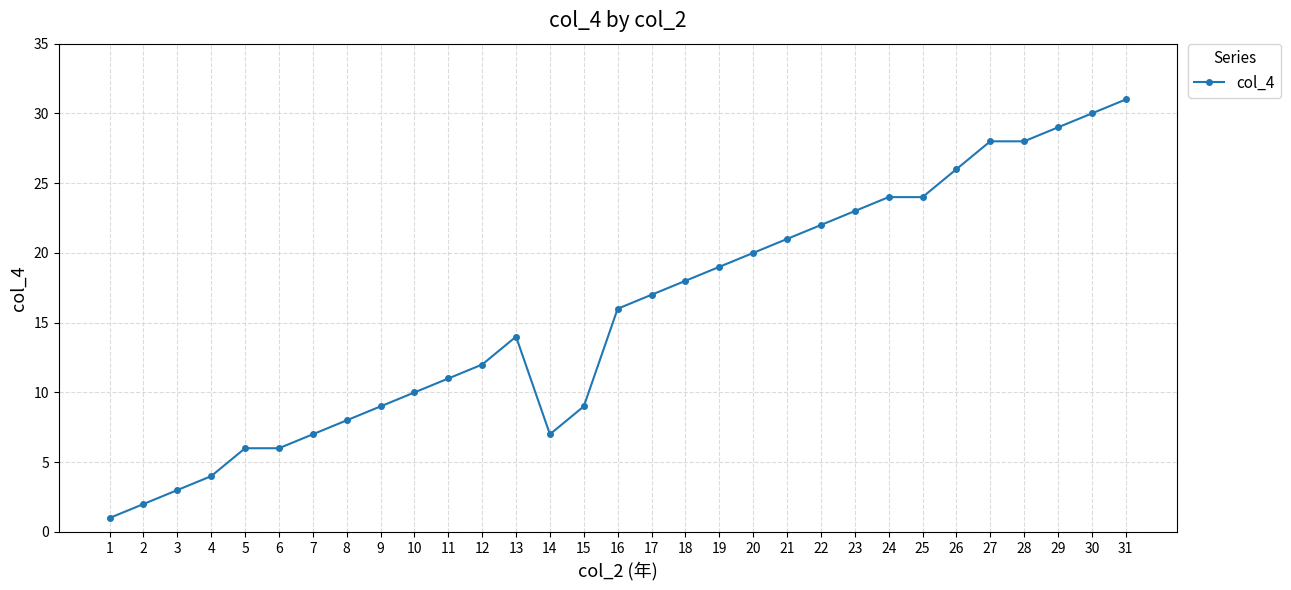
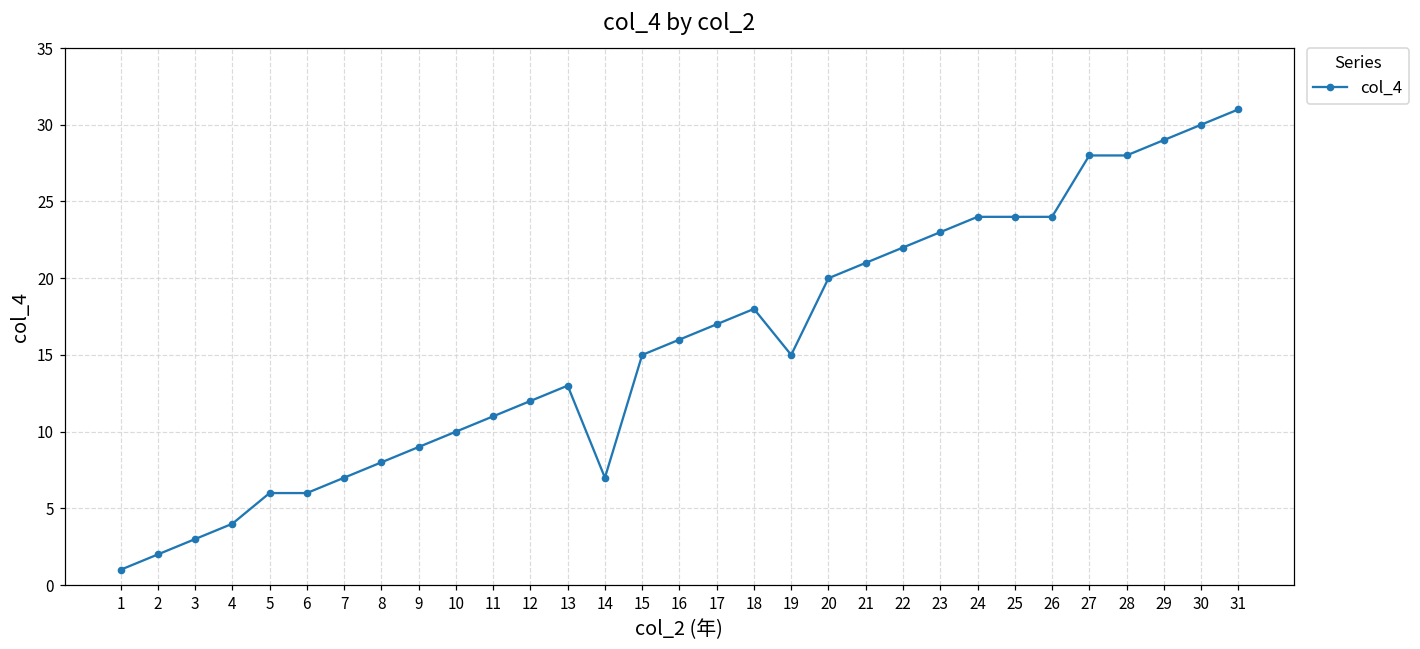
13: 14 -> 13
15: 9 -> 15
19: 19 -> 15
26: 26 -> 24
